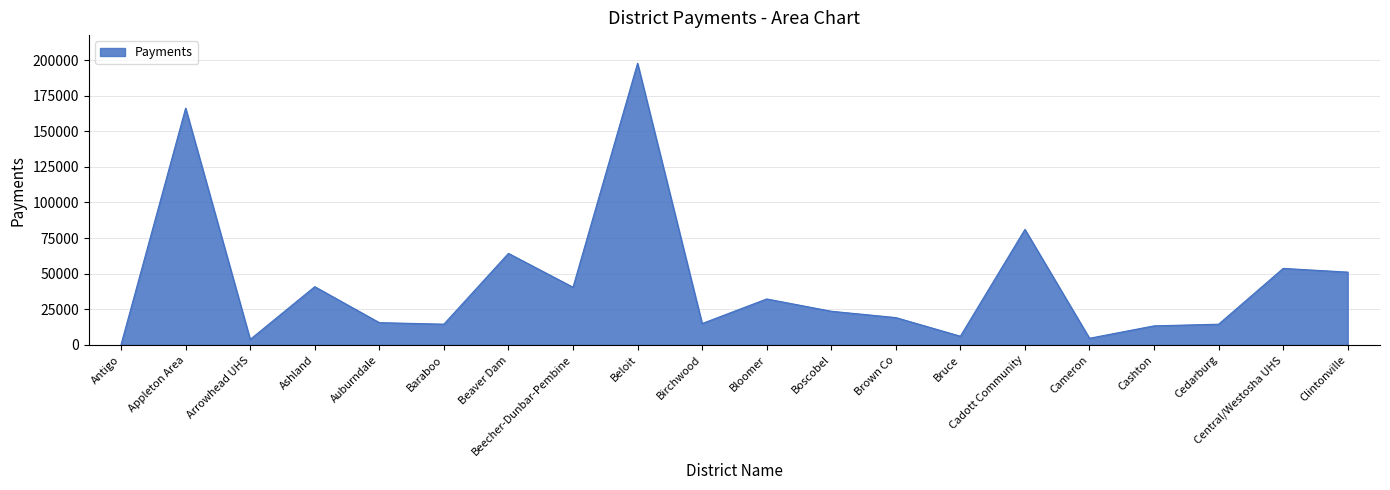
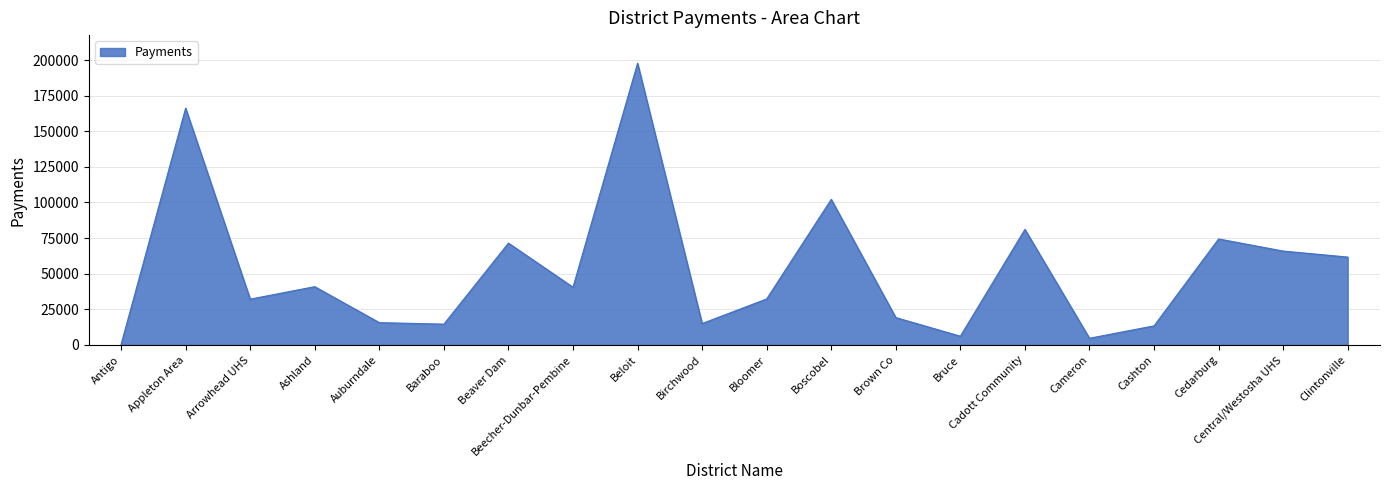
Arrowhead UHS: 4000 -> 32000
Beaver Dam: 64000 -> 71000
Boscobel: 24000 -> 102000
Cedarburg: 15000 -> 74000
Central/Westosha UHS: 54000 -> 66000
Clintonville: 51000 -> 62000
